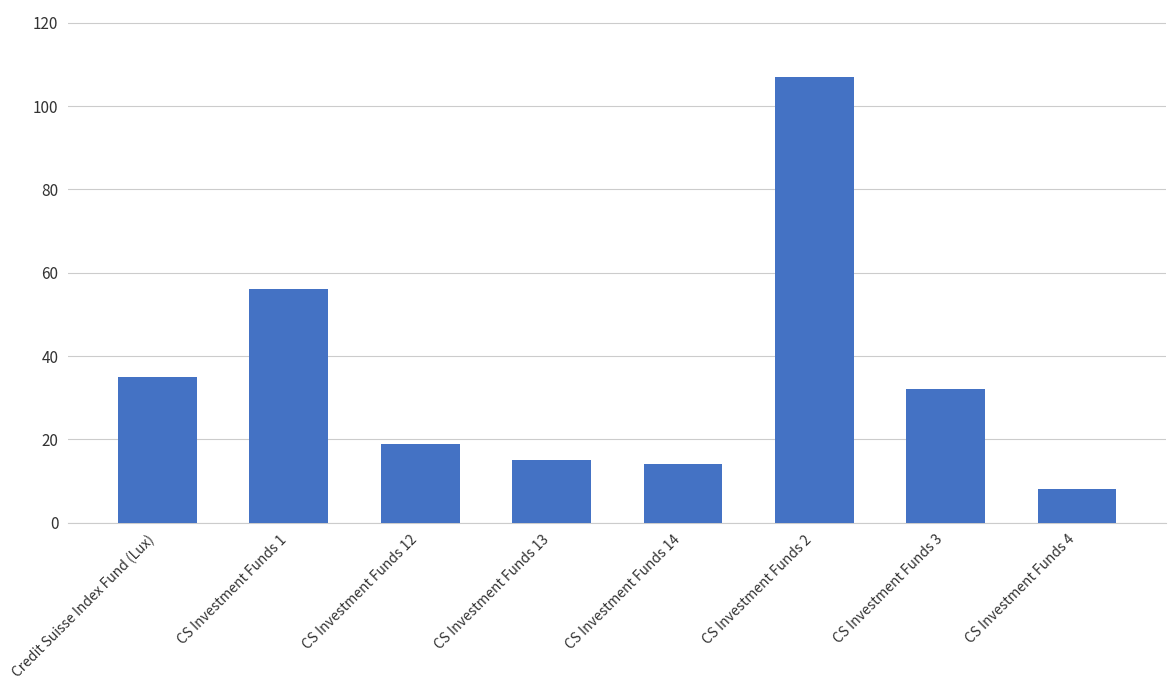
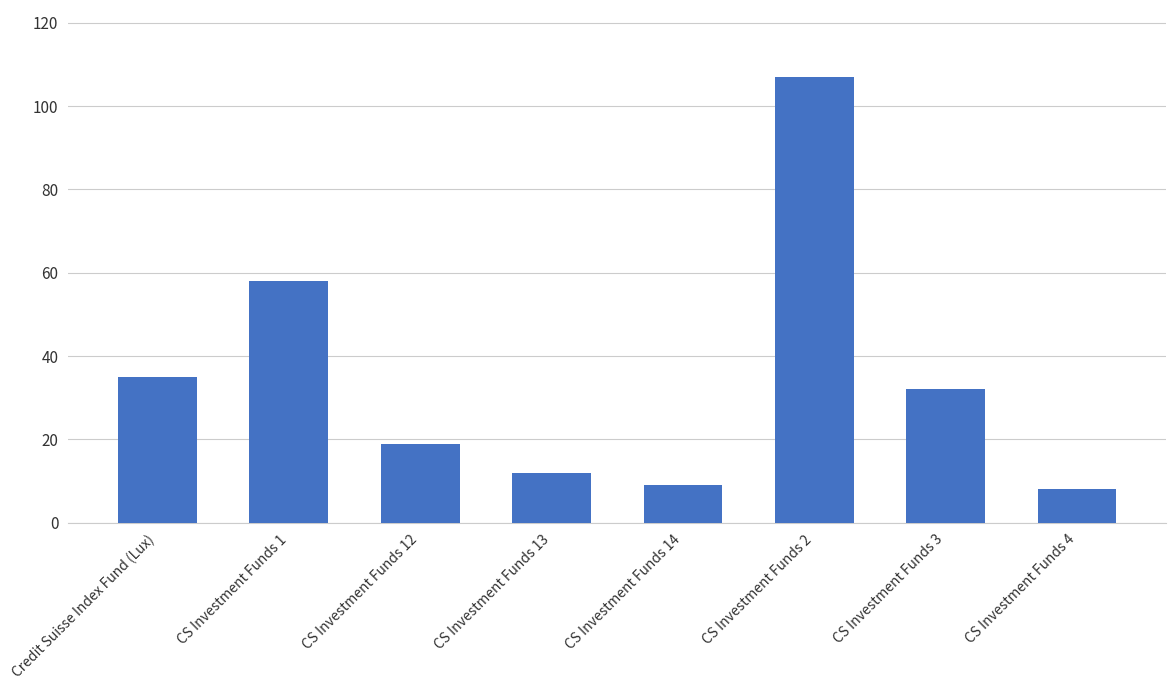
CS Investment Funds 1: 56 -> 58
CS Investment Funds 13: 15 -> 12
CS Investment Funds 14: 14 -> 9
